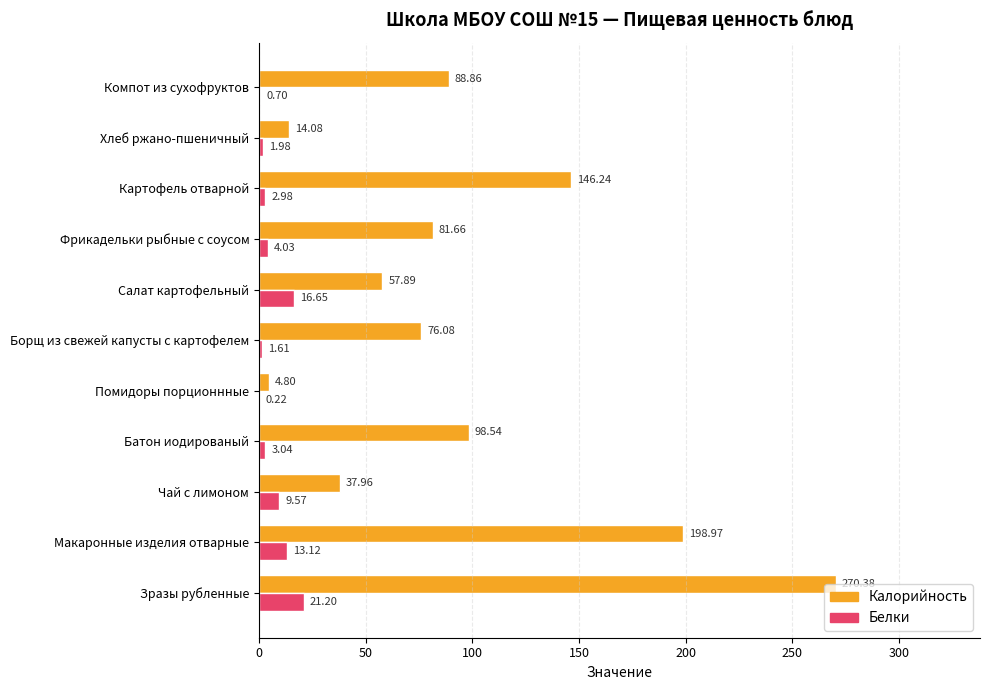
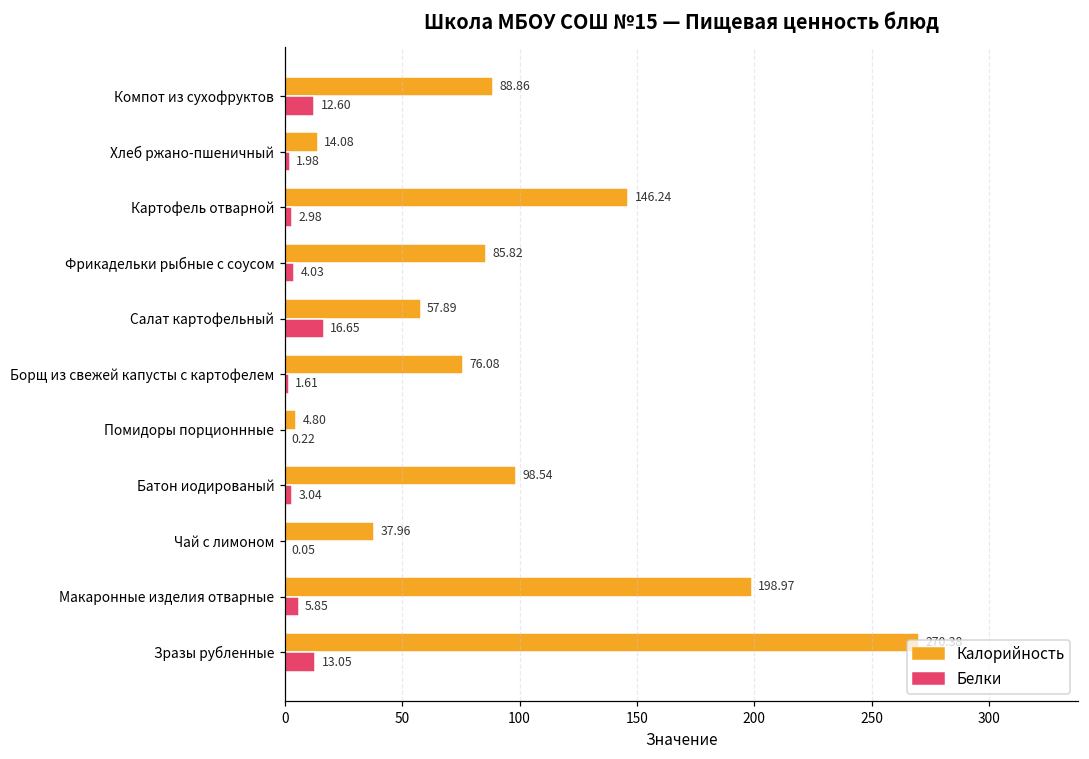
Белки, Компот из сухофруктов: 0.70 -> 12.60
Калорийность, Фрикадельки рыбные с соусом: 81.66 -> 85.82
Белки, Чай с лимоном: 9.57 -> 0.05
Белки, Макаронные изделия отварные: 13.12 -> 5.85
Белки, Зразы рубленные: 21.20 -> 13.05
